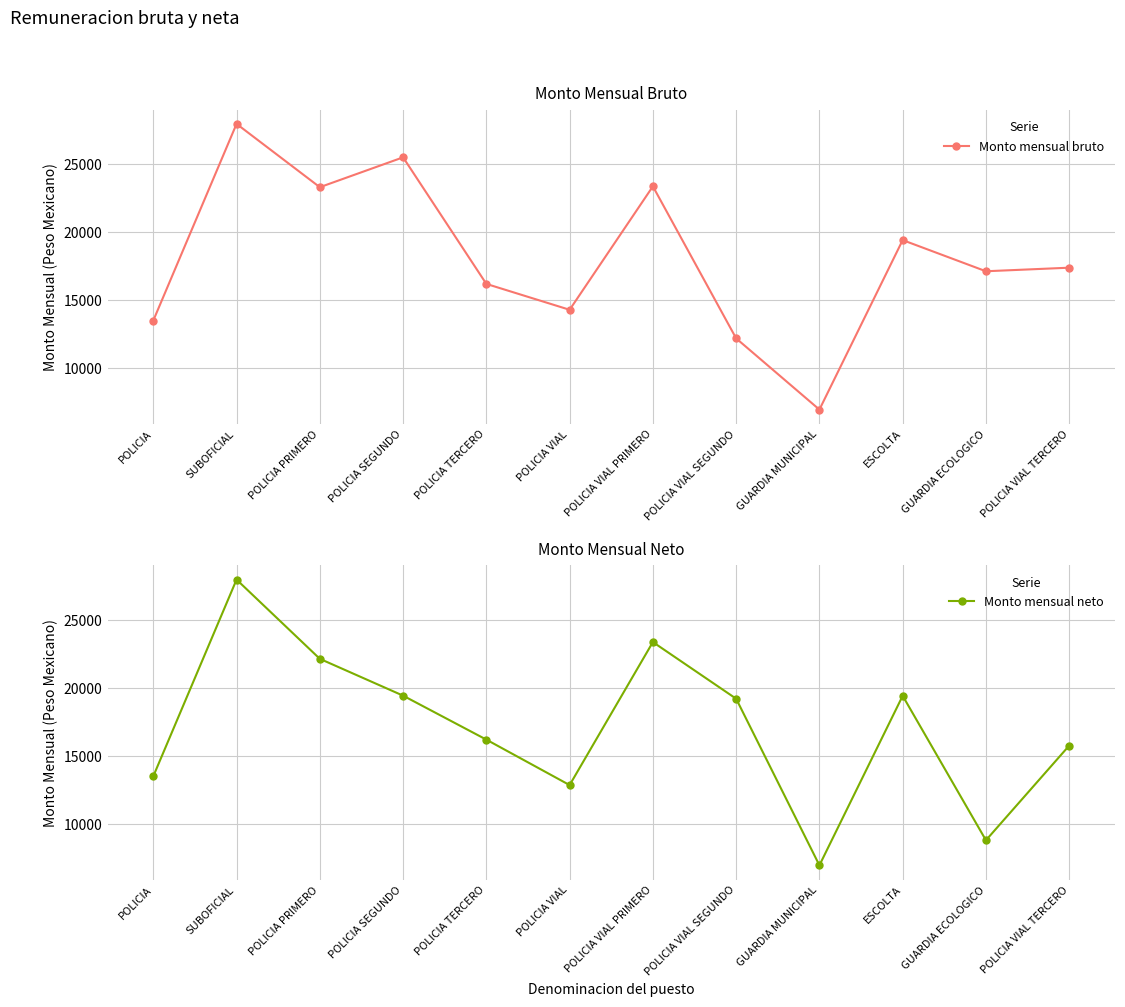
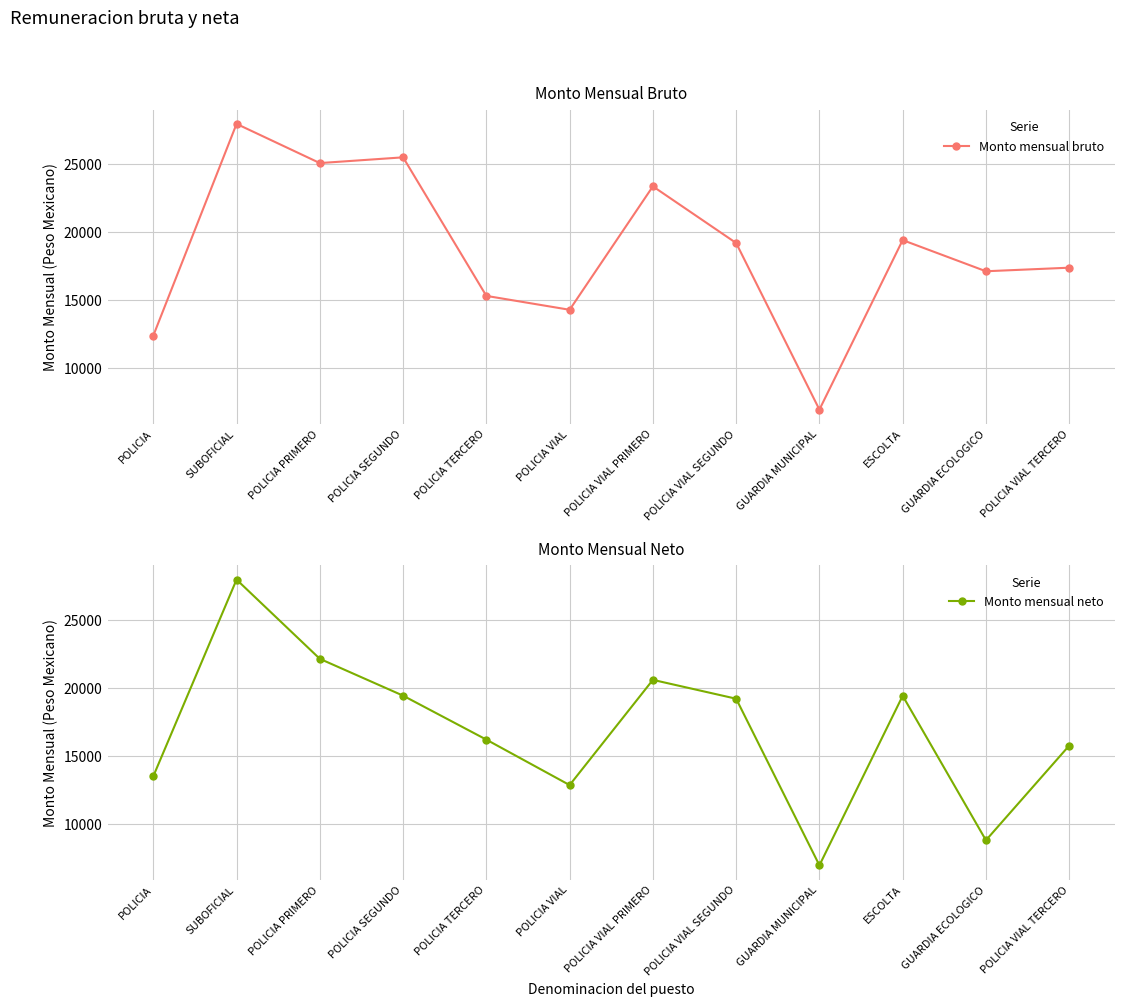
Monto Mensual Bruto, POLICIA: 13500 -> 12400
Monto Mensual Bruto, POLICIA PRIMERO: 23300 -> 25100
Monto Mensual Bruto, POLICIA TERCERO: 16200 -> 15300
Monto Mensual Bruto, POLICIA VIAL SEGUNDO: 12200 -> 19200
Monto Mensual Neto, POLICIA VIAL PRIMERO: 23400 -> 20600
